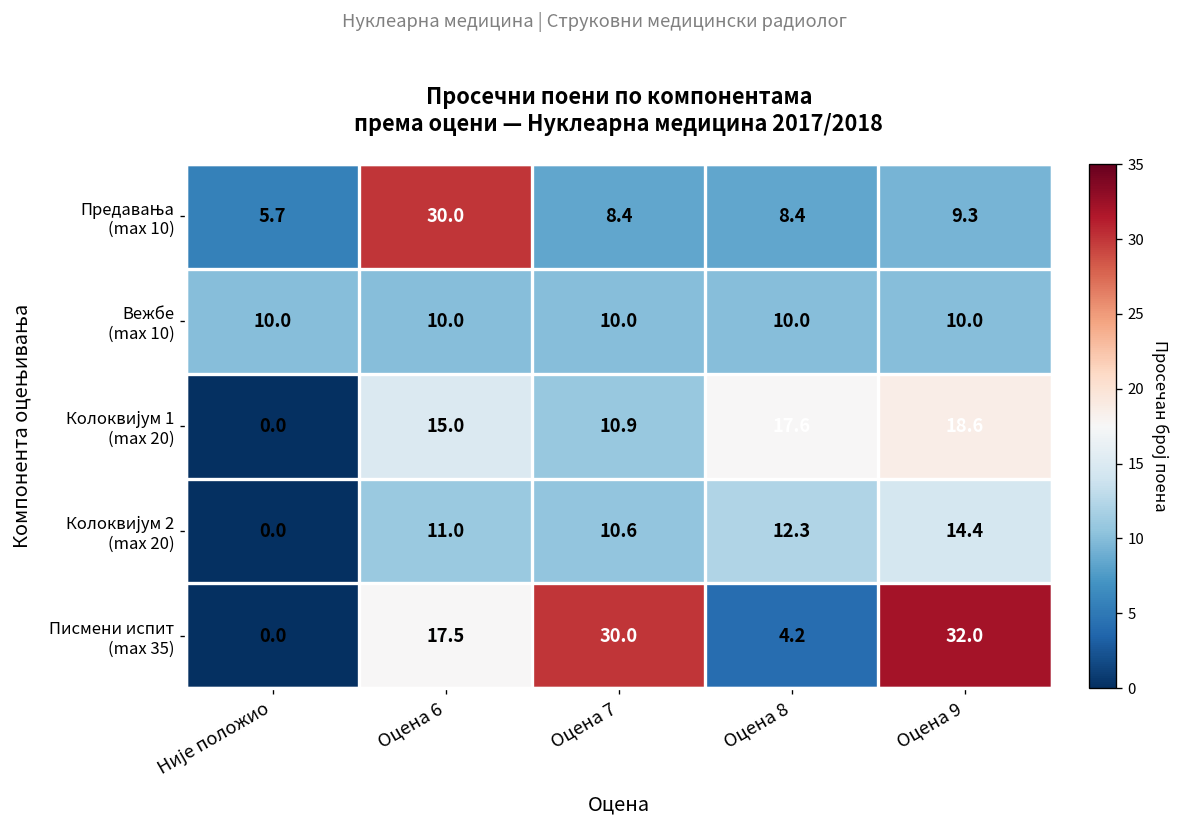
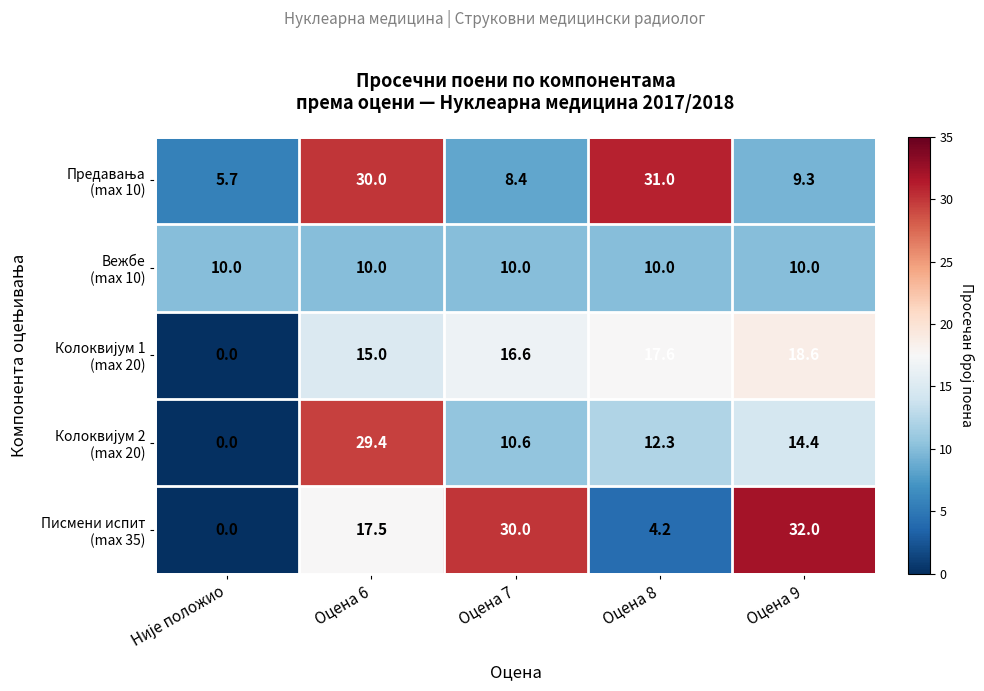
Предавања (max 10), Оцена 8: 8.4 -> 31.0
Колоквијум 1 (max 20), Оцена 7: 10.9 -> 16.6
Колоквијум 2 (max 20), Оцена 6: 11.0 -> 29.4
